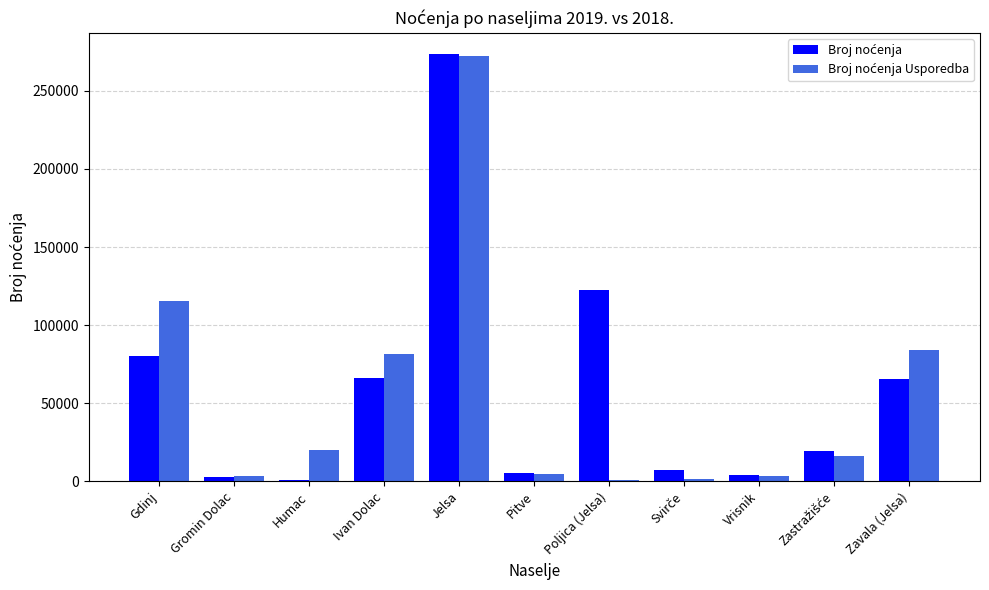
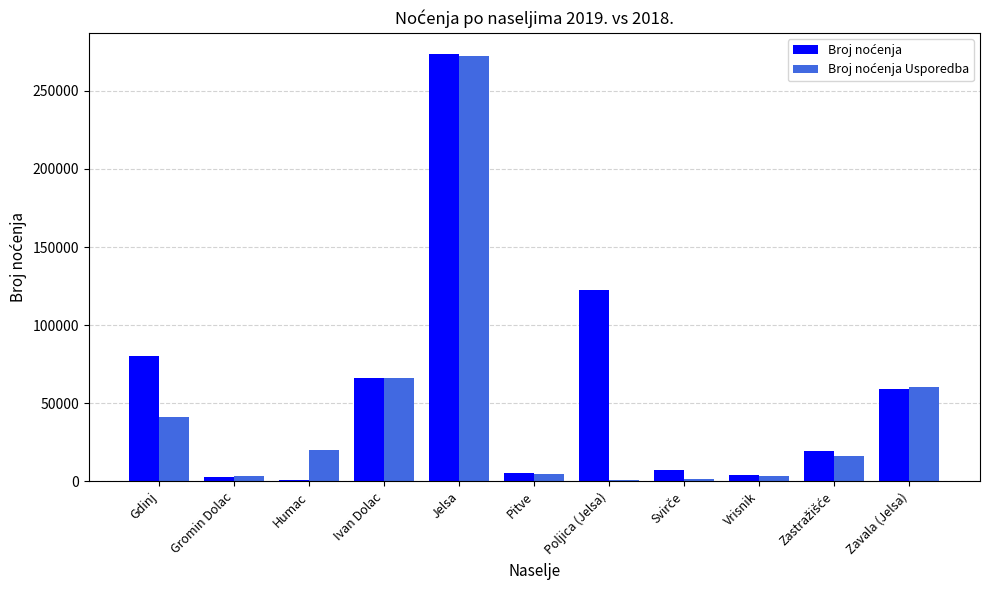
Broj noćenja Usporedba, Gdinj: 115000 -> 41000
Broj noćenja Usporedba, Ivan Dolac: 81000 -> 66000
Broj noćenja, Zavala (Jelsa): 66000 -> 59000
Broj noćenja Usporedba, Zavala (Jelsa): 84000 -> 60000
